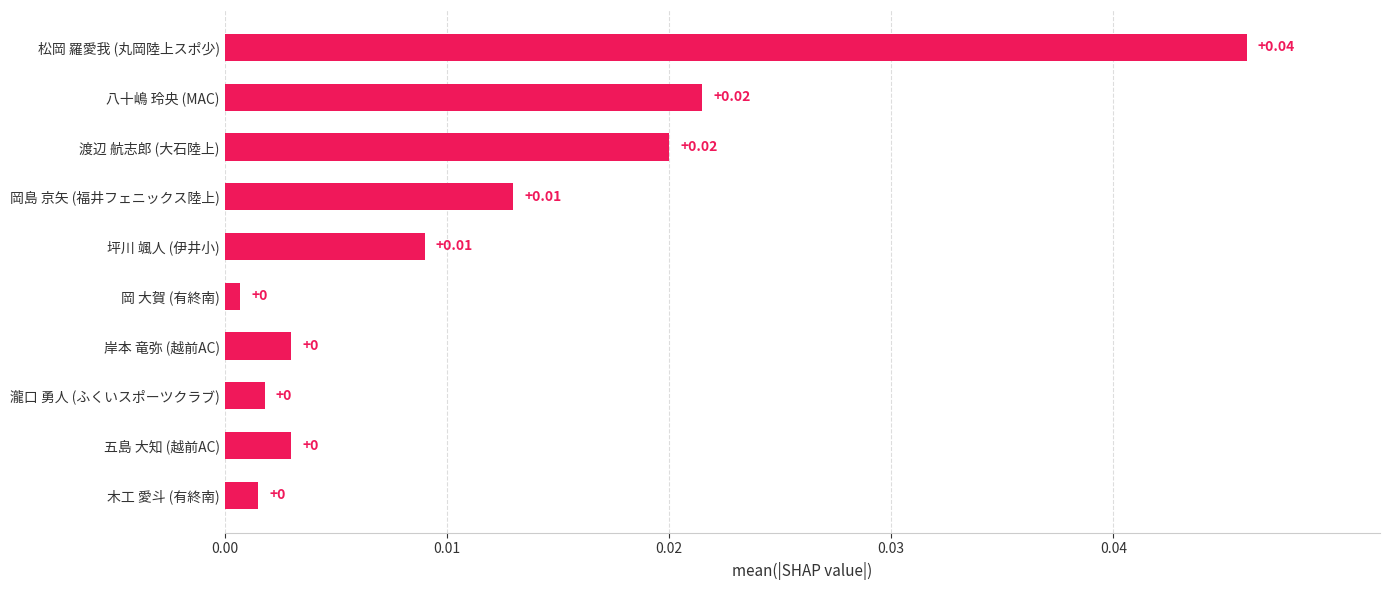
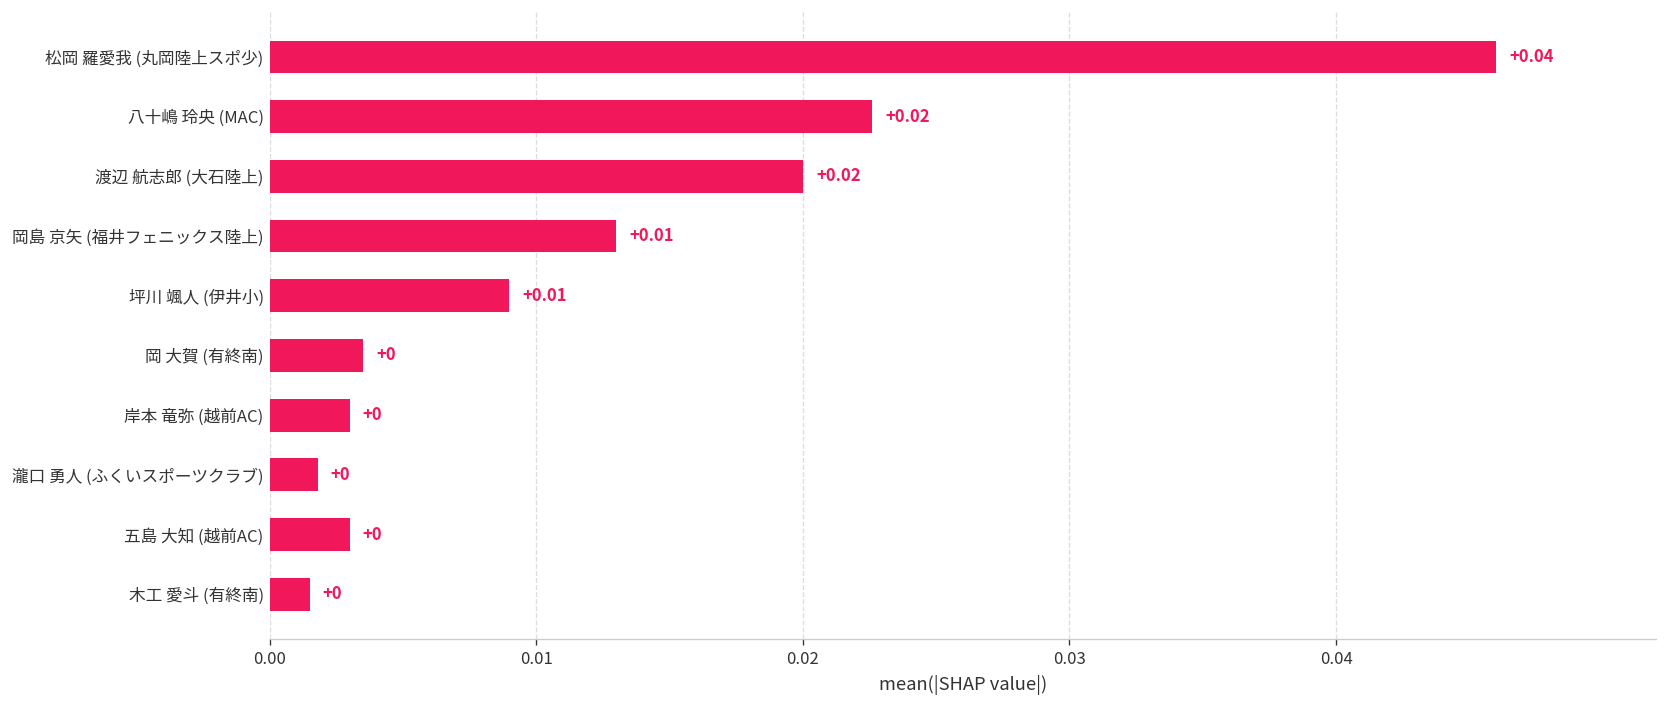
八十嶋 玲央 (MAC): 0.0215 -> 0.0226
岡 大賀 (有終南): 0.0007 -> 0.0035
